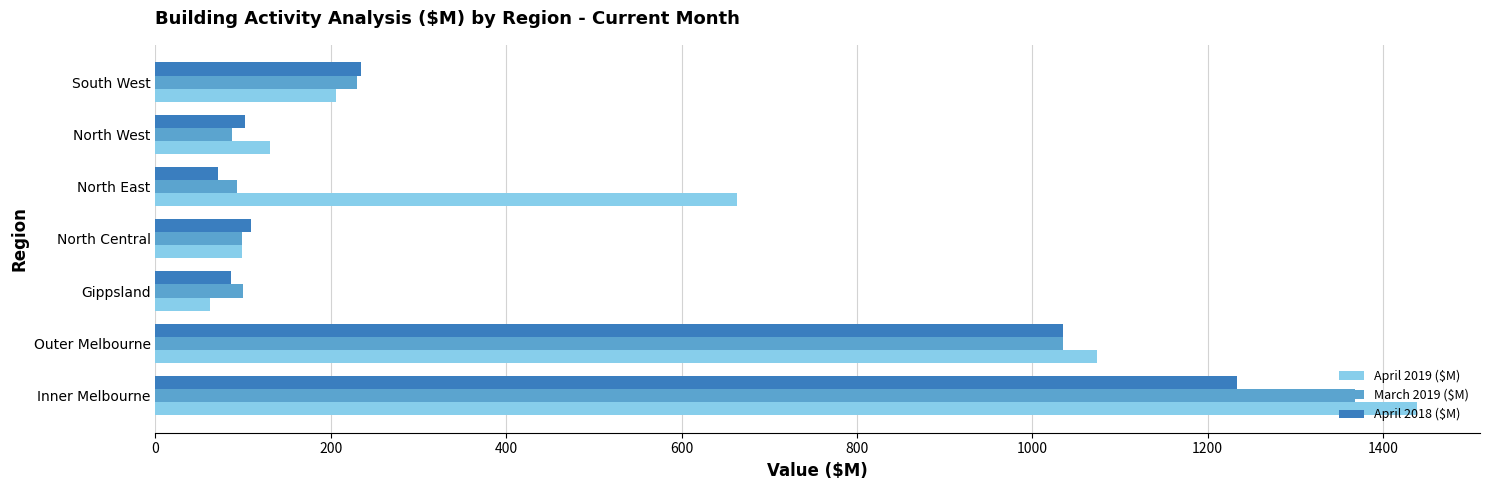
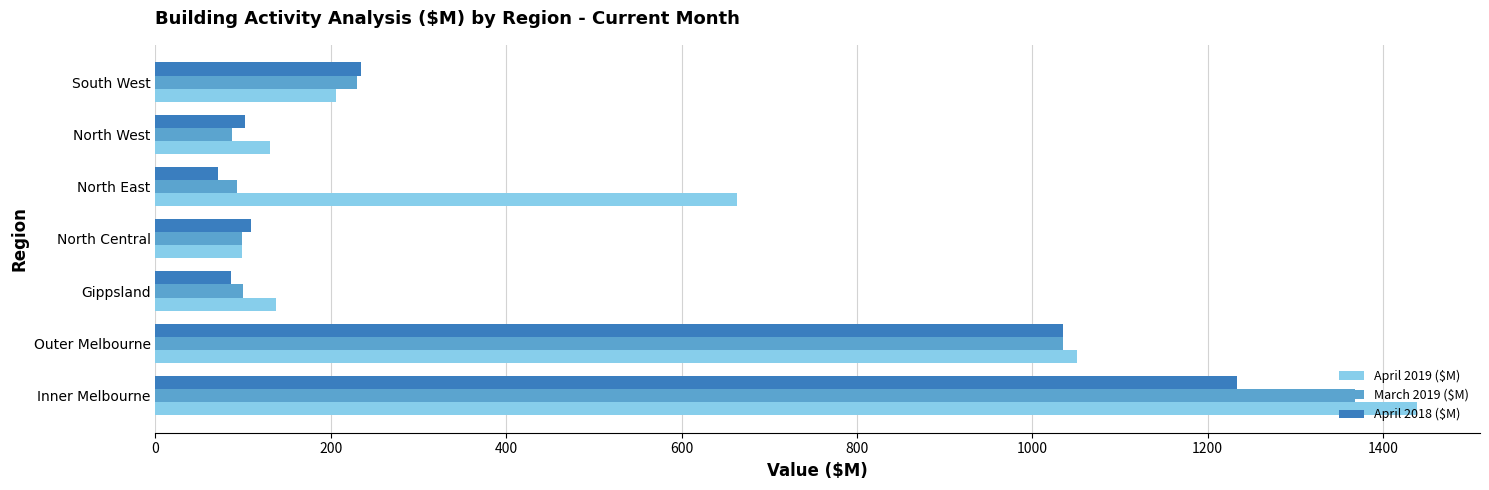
April 2019 ($M), Gippsland: 60 -> 140
April 2019 ($M), Outer Melbourne: 1070 -> 1050
